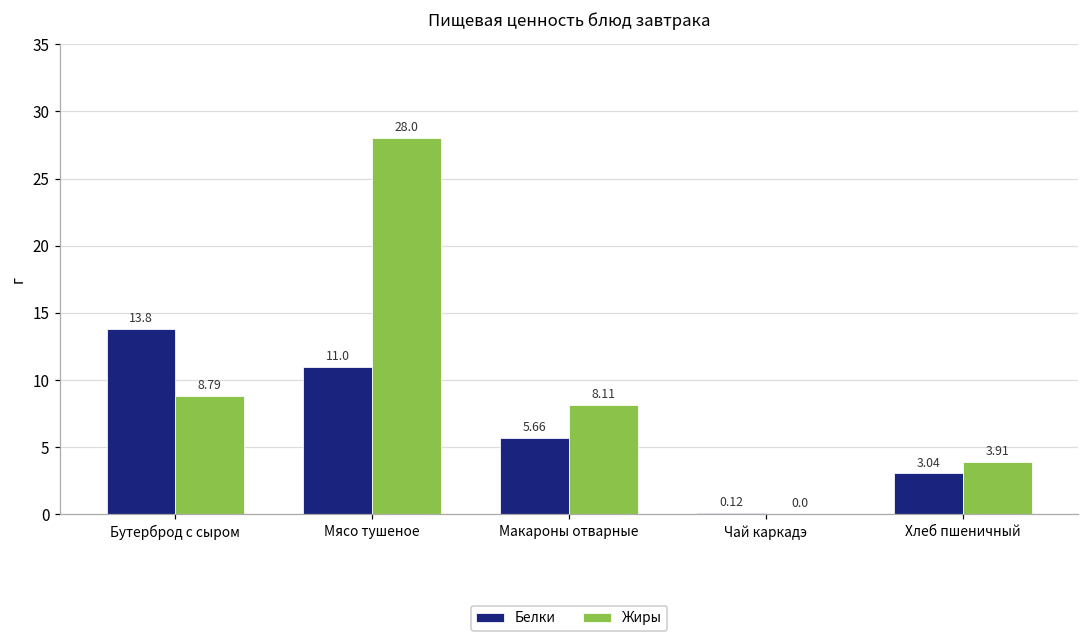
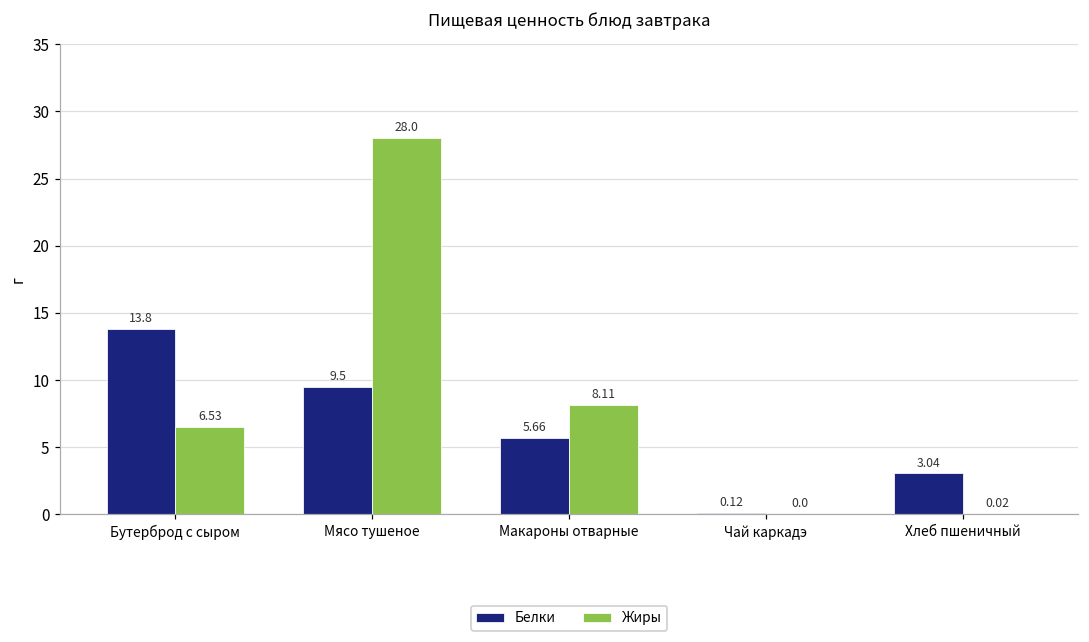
Жиры, Бутерброд с сыром: 8.79 -> 6.53
Белки, Мясо тушеное: 11.0 -> 9.5
Жиры, Хлеб пшеничный: 3.91 -> 0.02
